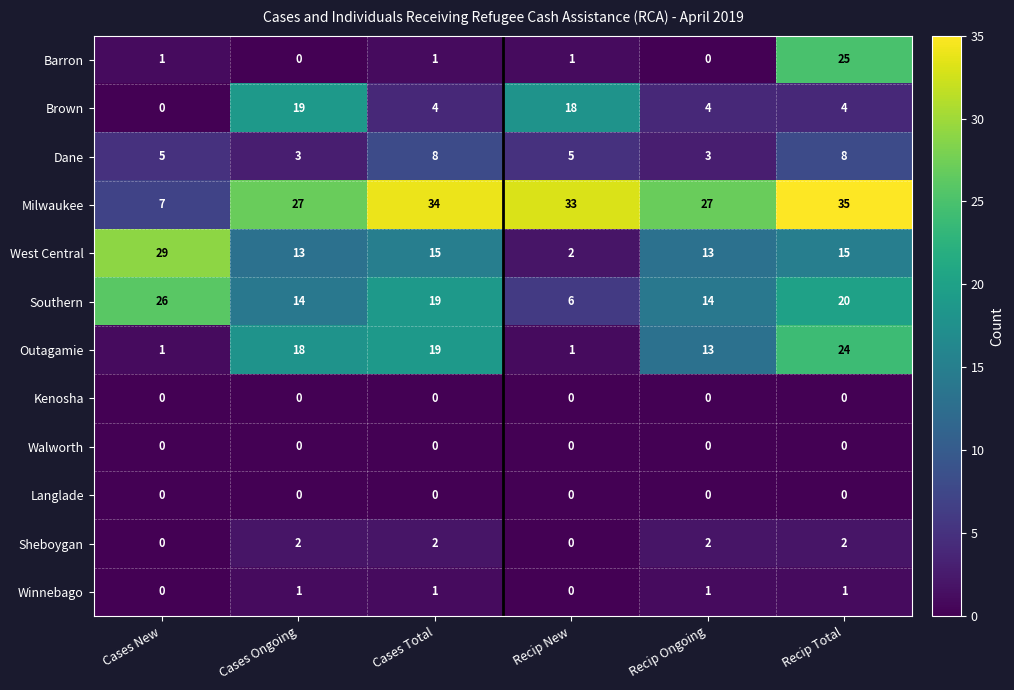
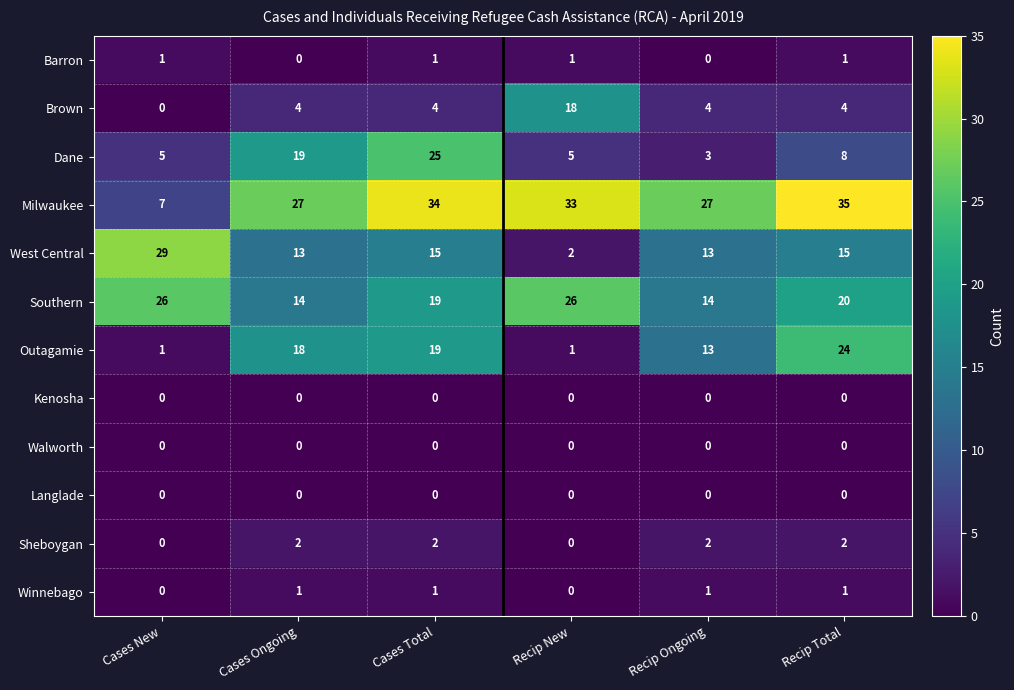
Barron, Recip Total: 25 -> 1
Brown, Cases Ongoing: 19 -> 4
Dane, Cases Ongoing: 3 -> 19
Dane, Cases Total: 8 -> 25
Southern, Recip New: 6 -> 26
